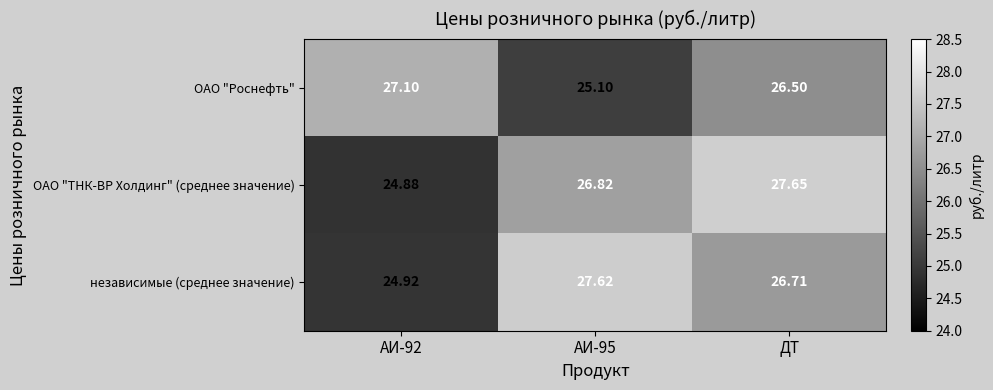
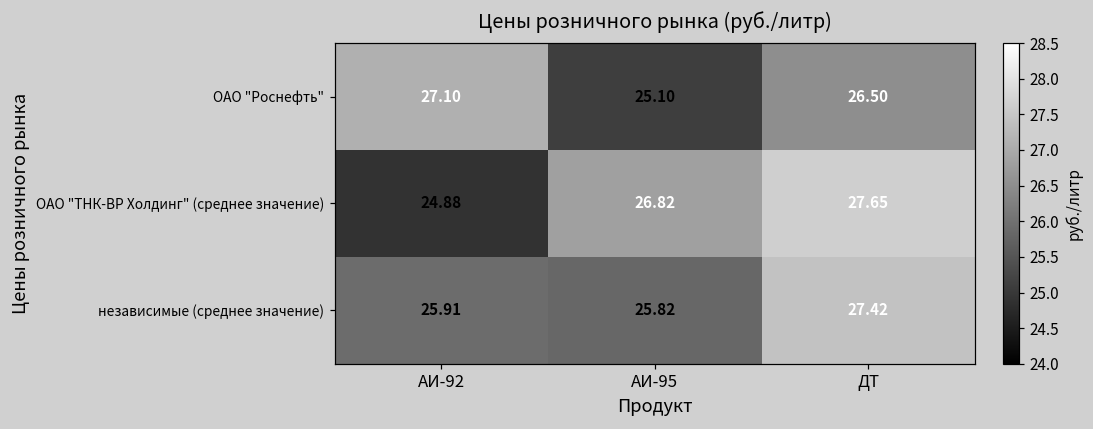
независимые (среднее значение), АИ-92: 24.92 -> 25.91
независимые (среднее значение), АИ-95: 27.62 -> 25.82
независимые (среднее значение), ДТ: 26.71 -> 27.42
